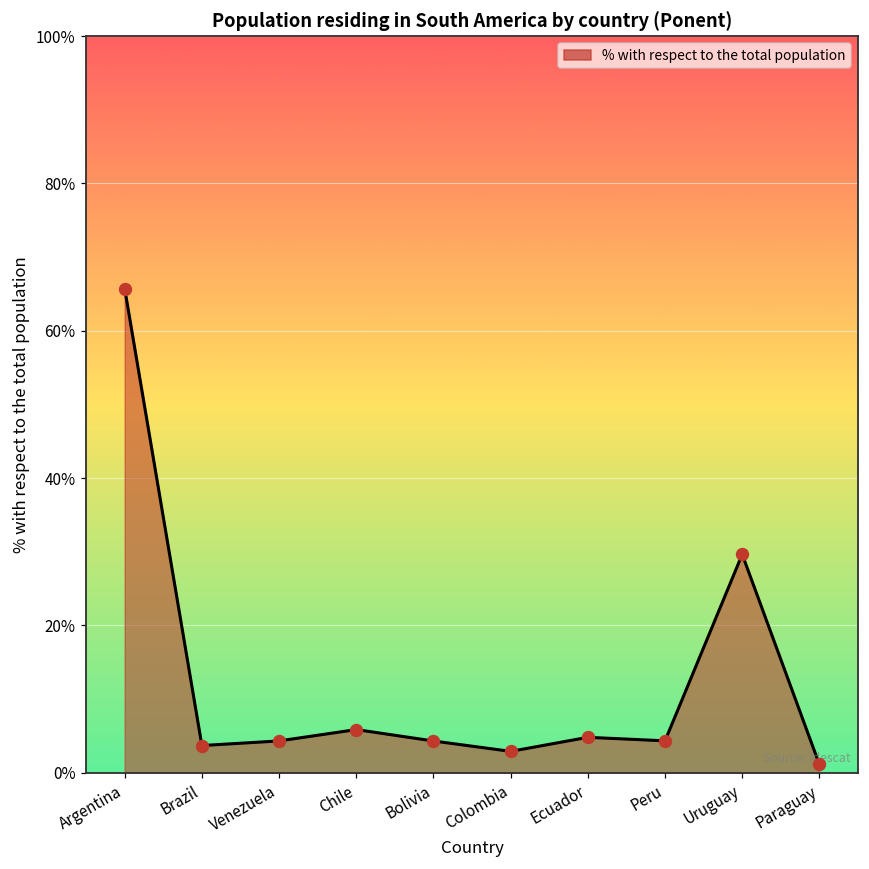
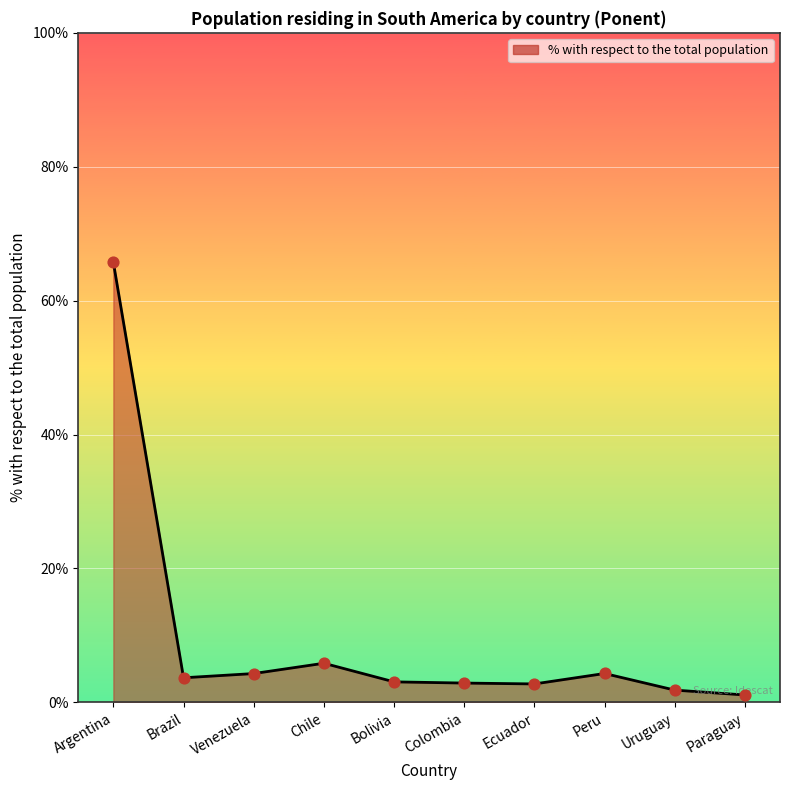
Bolivia: 4% -> 3%
Ecuador: 5% -> 3%
Uruguay: 30% -> 2%
